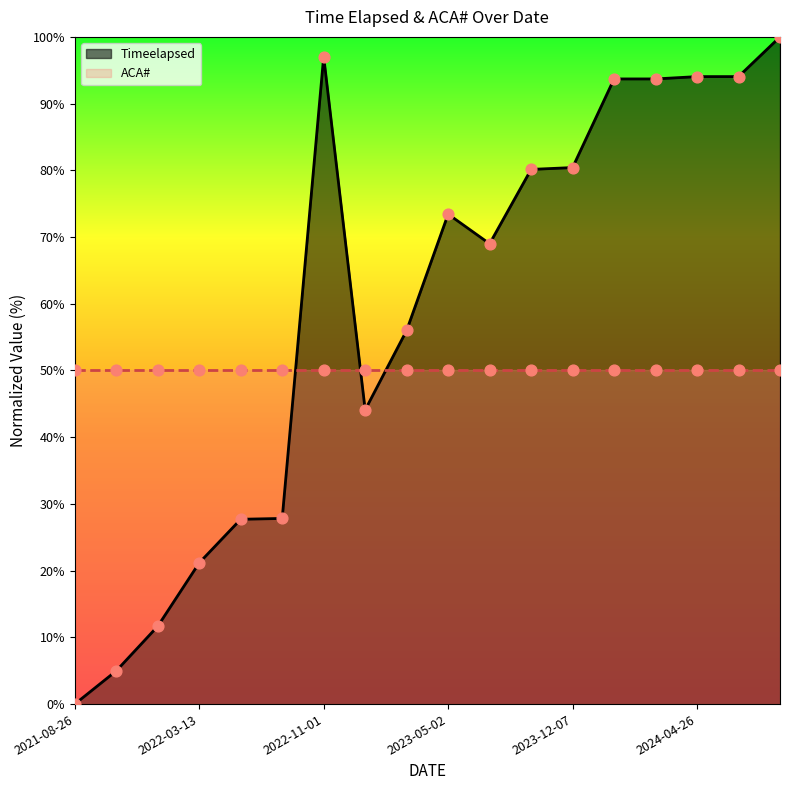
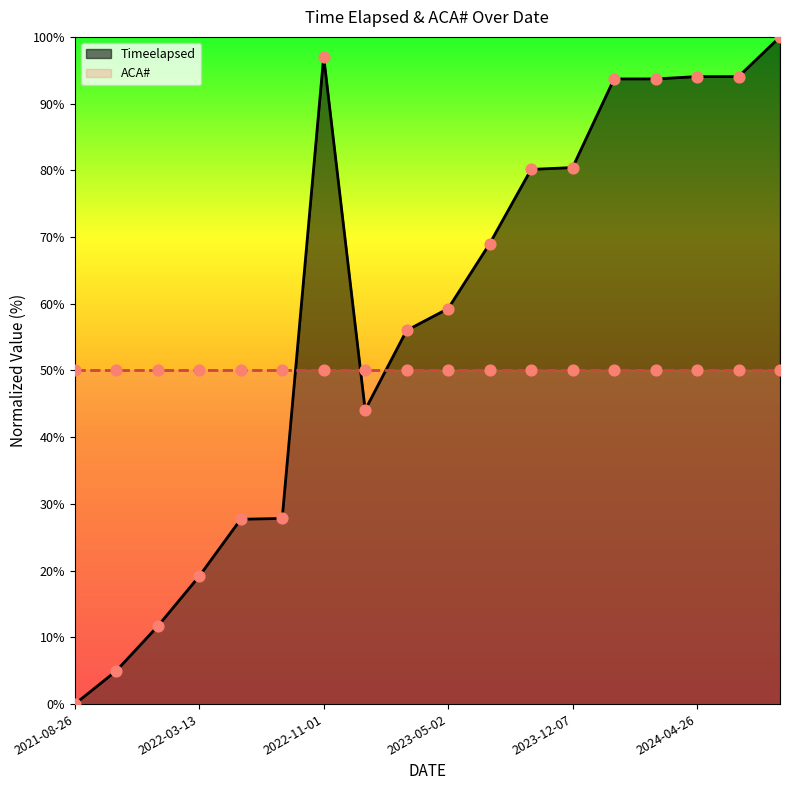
Timeelapsed, 2022-03-13: 21% -> 19%
Timeelapsed, 2023-05-02: 73% -> 59%
